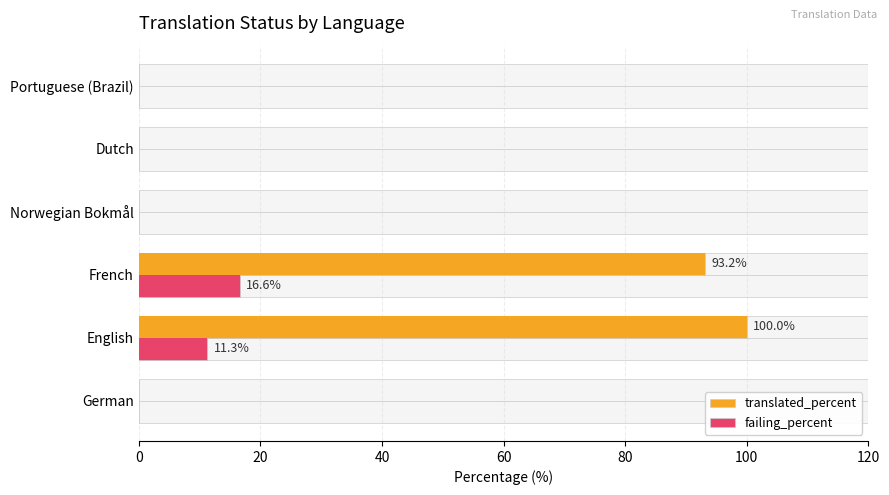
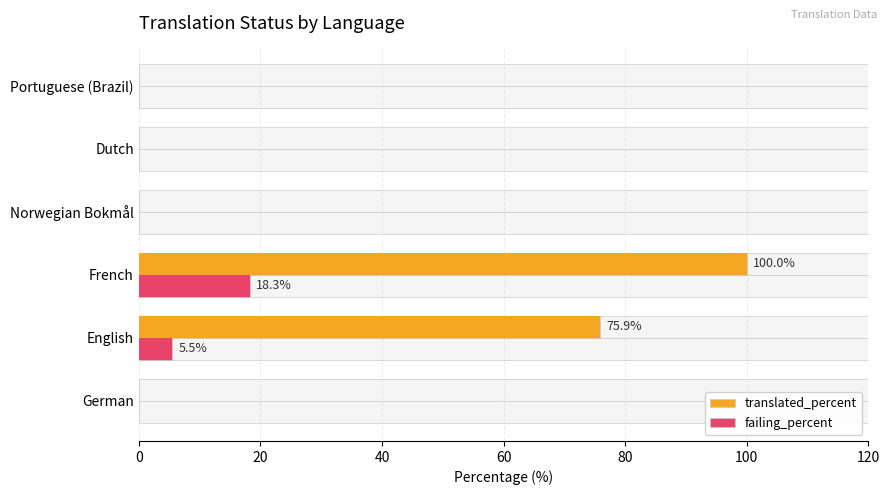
translated_percent, French: 93.2% -> 100.0%
failing_percent, French: 16.6% -> 18.3%
translated_percent, English: 100.0% -> 75.9%
failing_percent, English: 11.3% -> 5.5%
